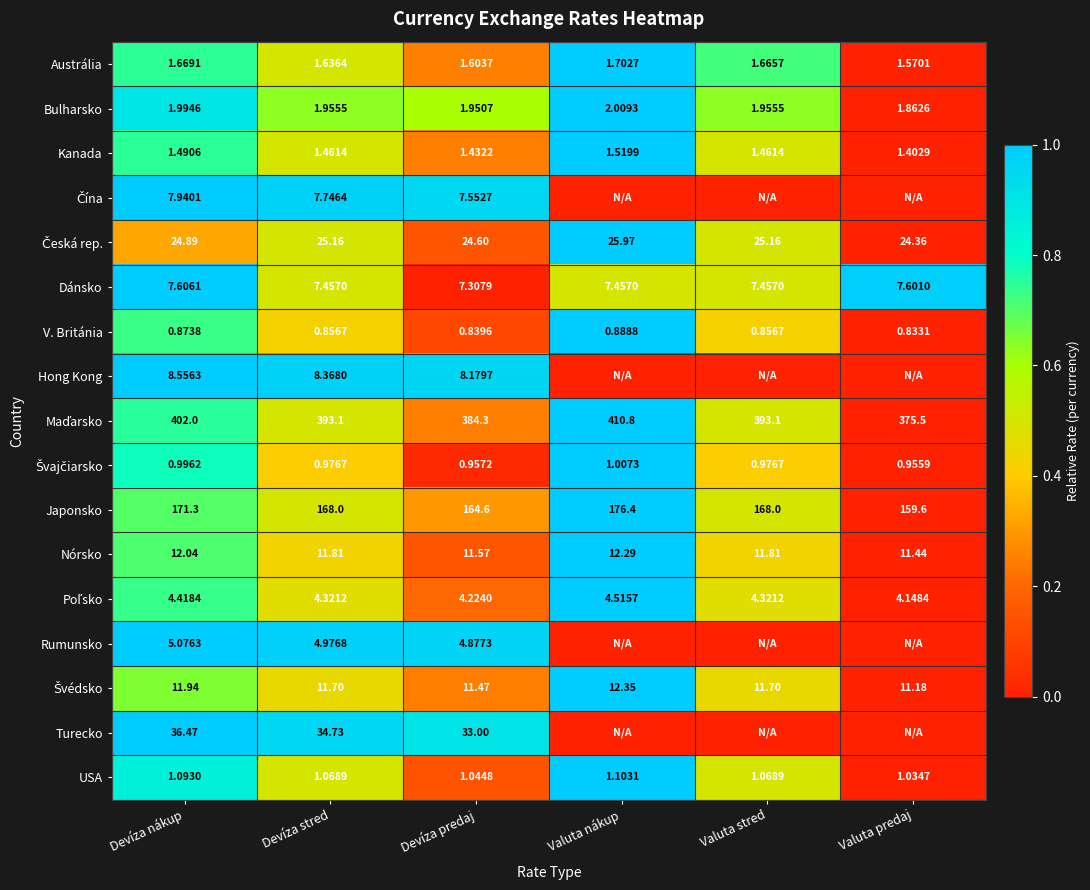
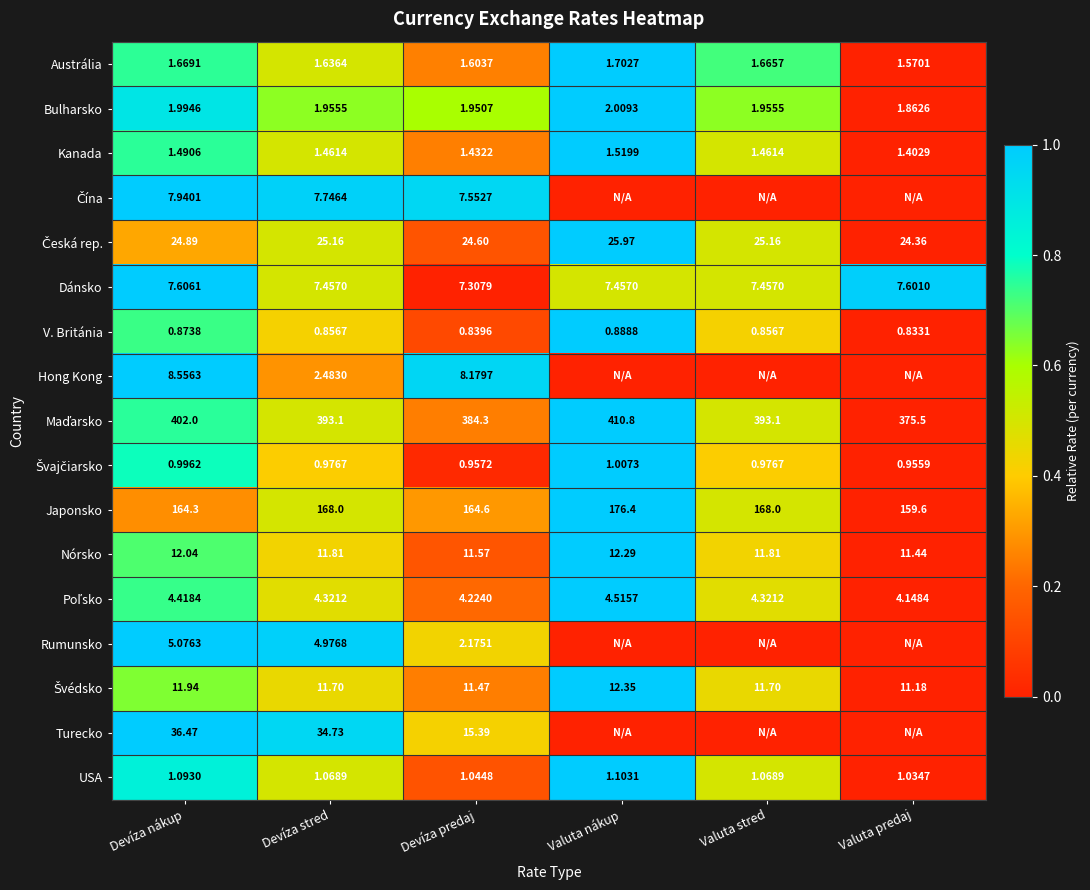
Hong Kong, Devíza stred: 8.3680 -> 2.4830
Japonsko, Devíza nákup: 171.3 -> 164.3
Rumunsko, Devíza predaj: 4.8773 -> 2.1751
Turecko, Devíza predaj: 33.00 -> 15.39
